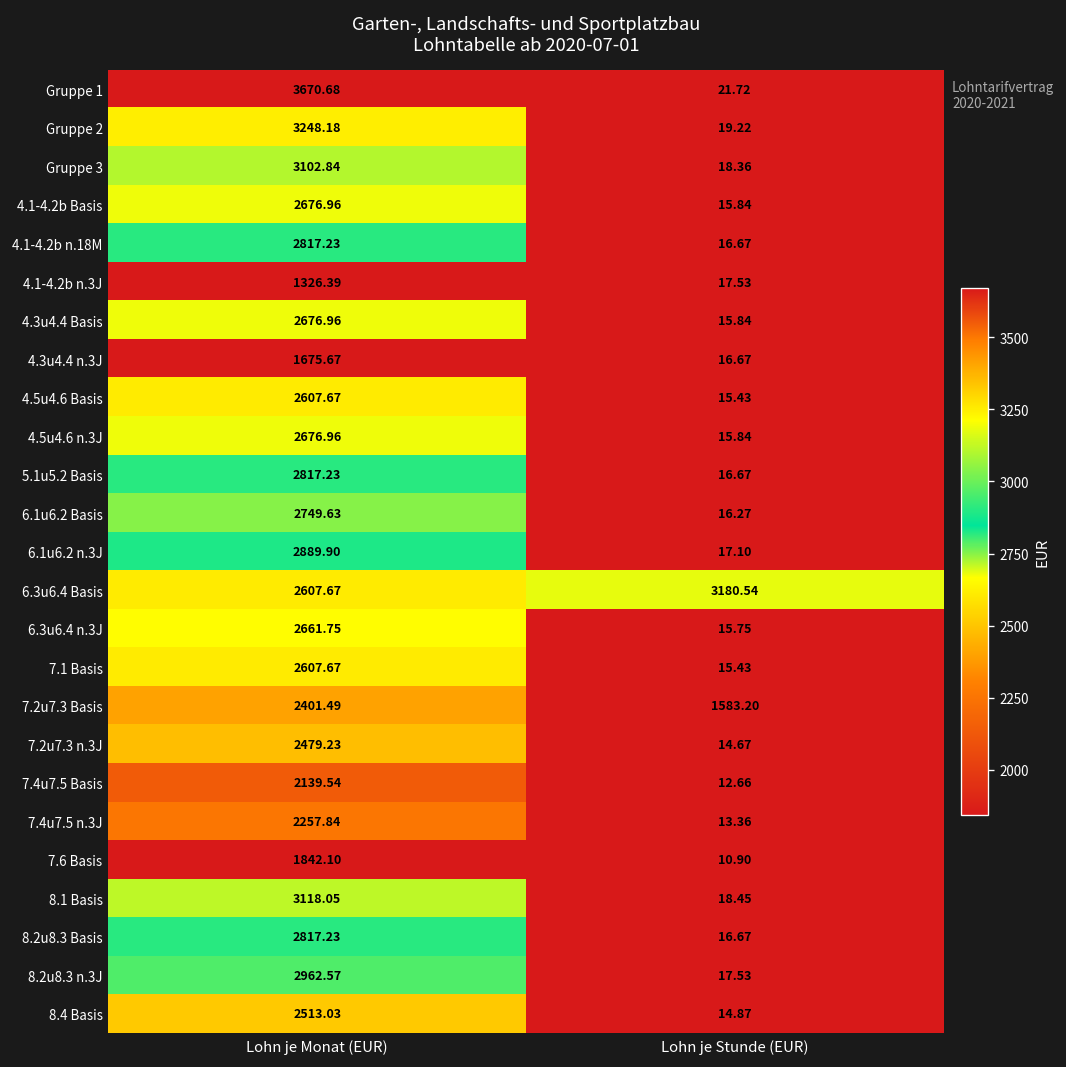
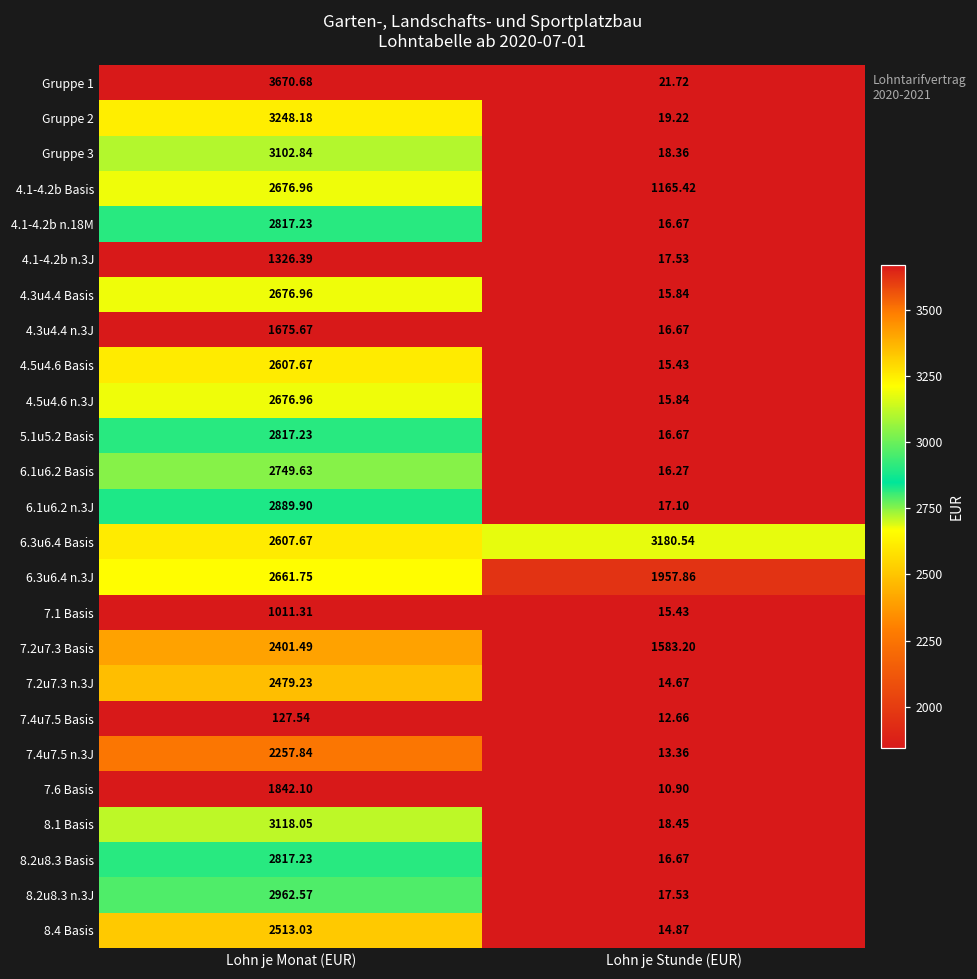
4.1-4.2b Basis, Lohn je Stunde (EUR): 15.84 -> 1165.42
6.3u6.4 n.3J, Lohn je Stunde (EUR): 15.75 -> 1957.86
7.1 Basis, Lohn je Monat (EUR): 2607.67 -> 1011.31
7.4u7.5 Basis, Lohn je Monat (EUR): 2139.54 -> 127.54
